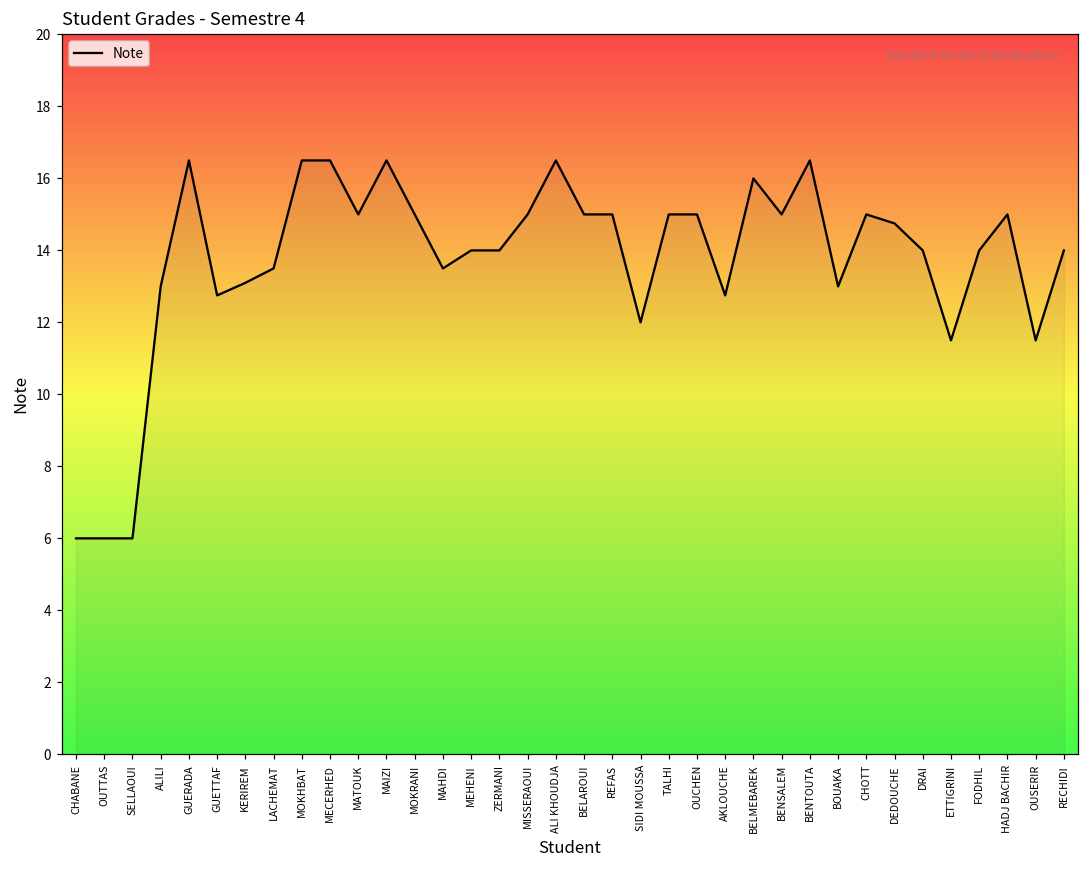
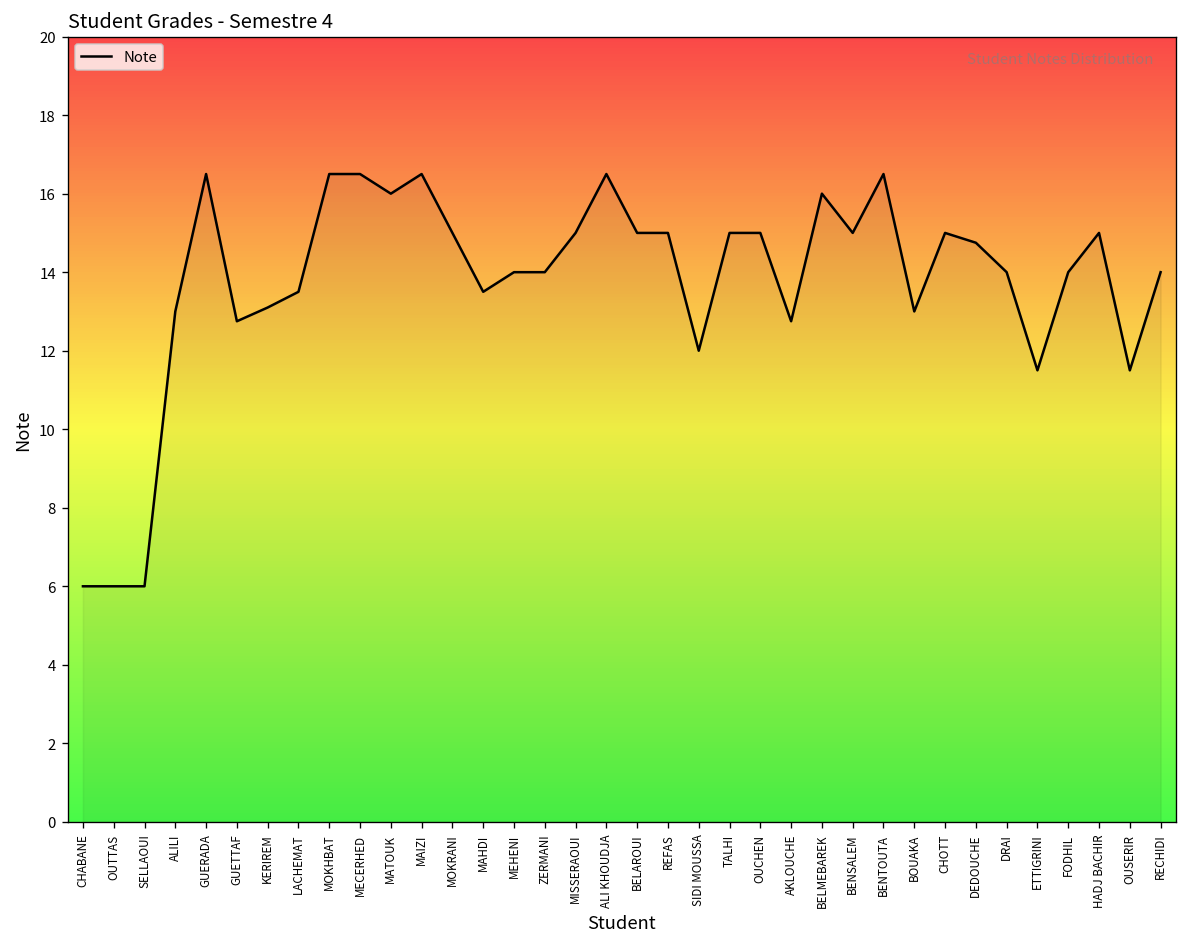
MATOUK: 15 -> 16
